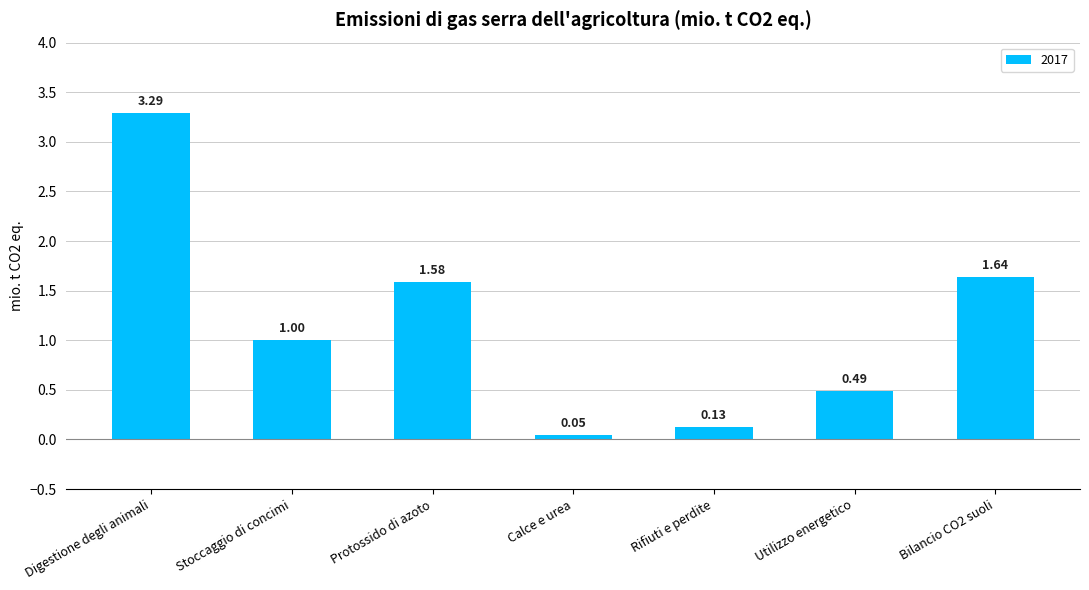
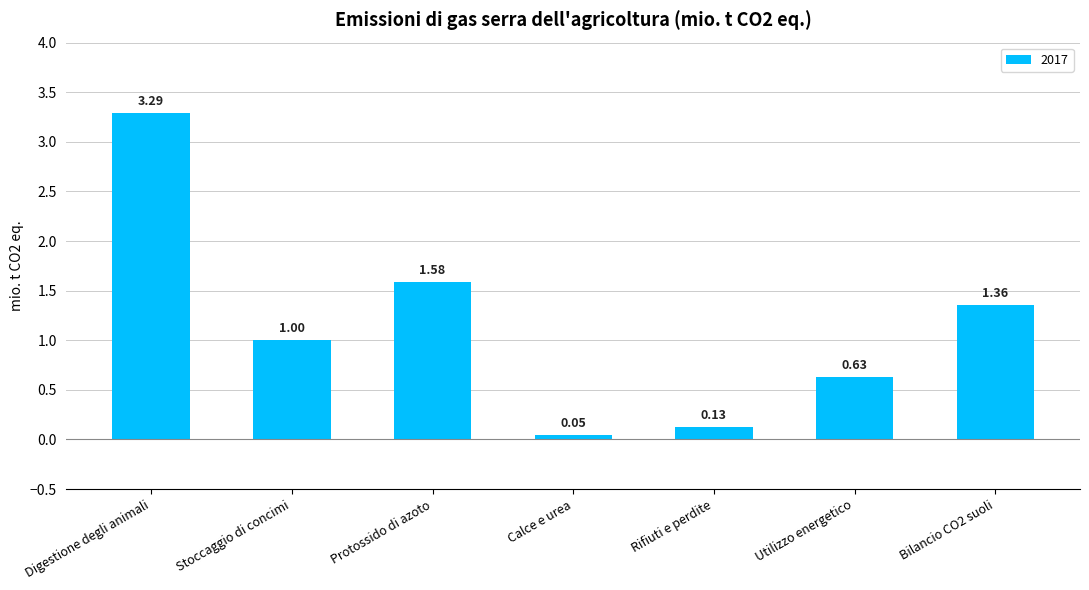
Utilizzo energetico: 0.49 -> 0.63
Bilancio CO2 suoli: 1.64 -> 1.36
